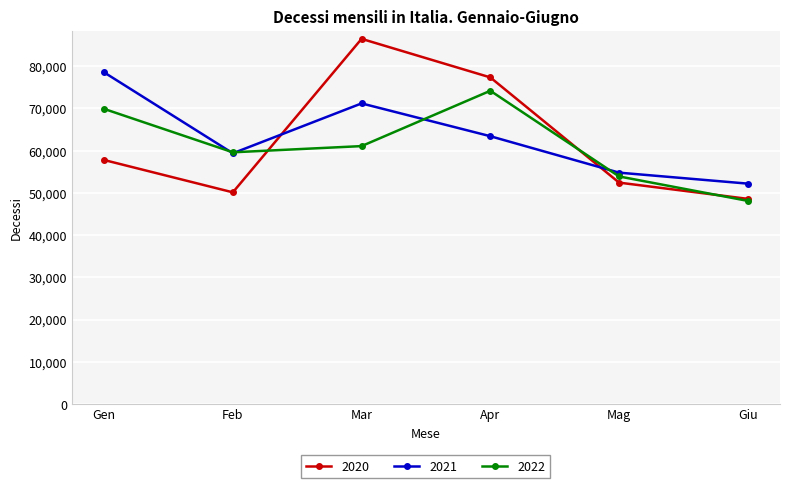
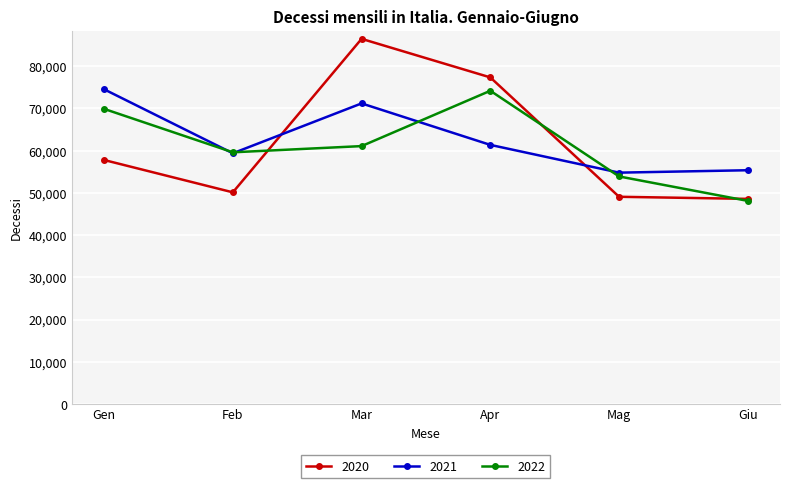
2021, Gen: 79,000 -> 75,000
2021, Apr: 63,000 -> 61,000
2020, Mag: 52,000 -> 49,000
2021, Giu: 52,000 -> 55,000
